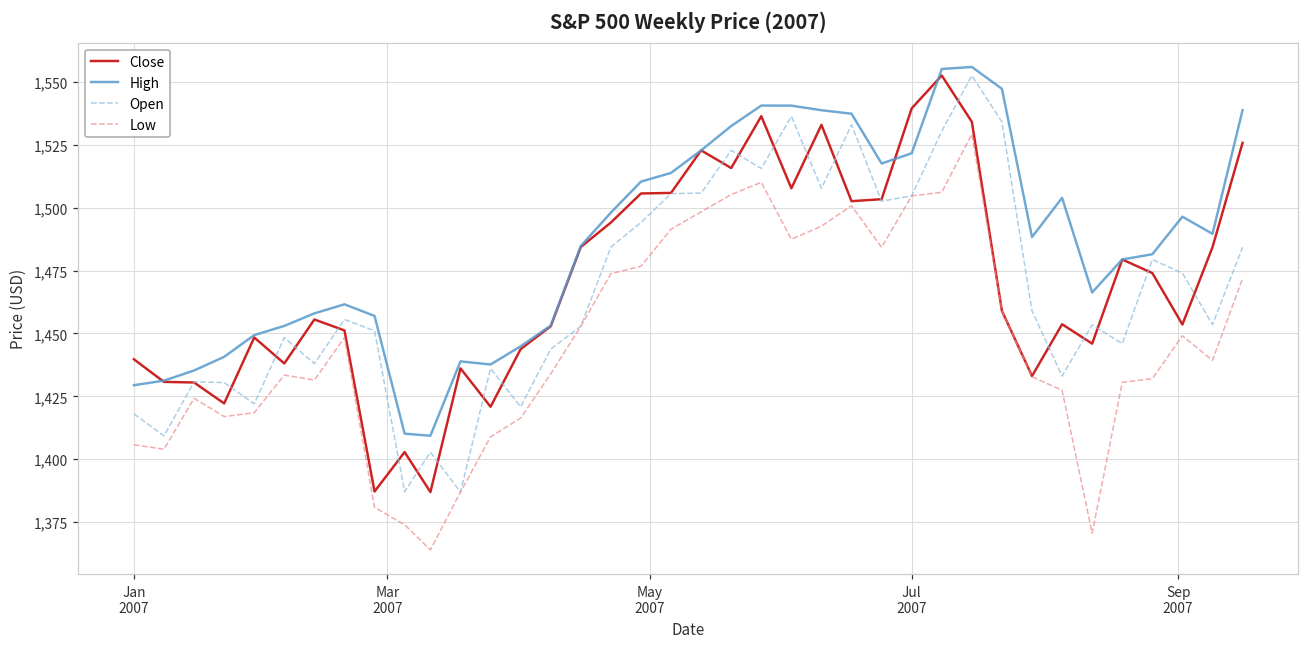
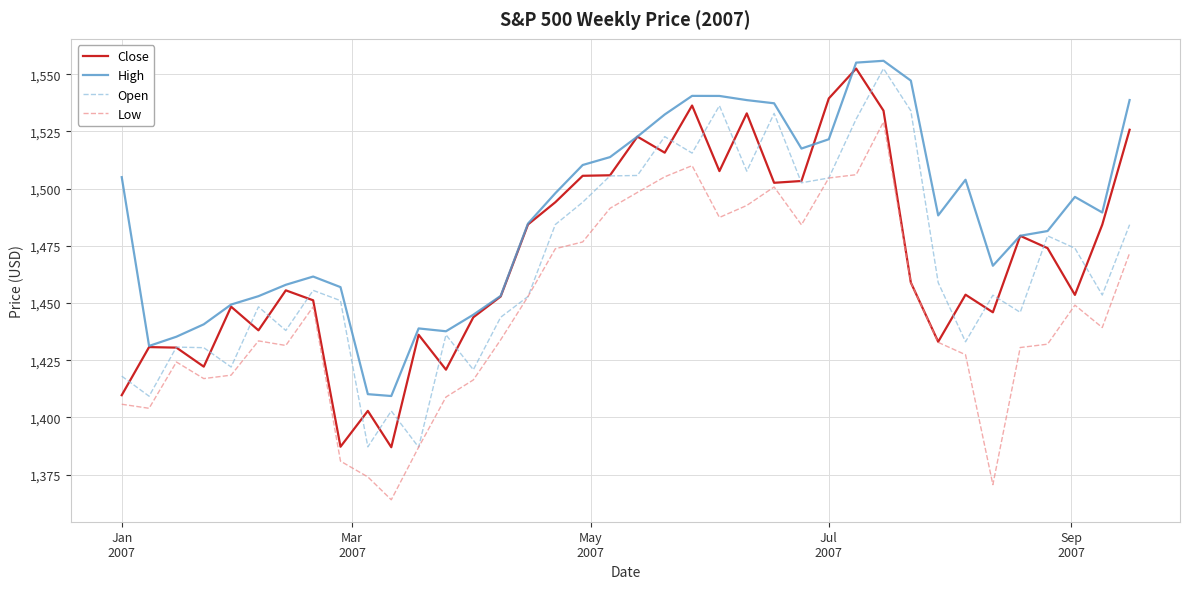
Close, Jan 2007: 1,440 -> 1,410
High, Jan 2007: 1,429 -> 1,505
